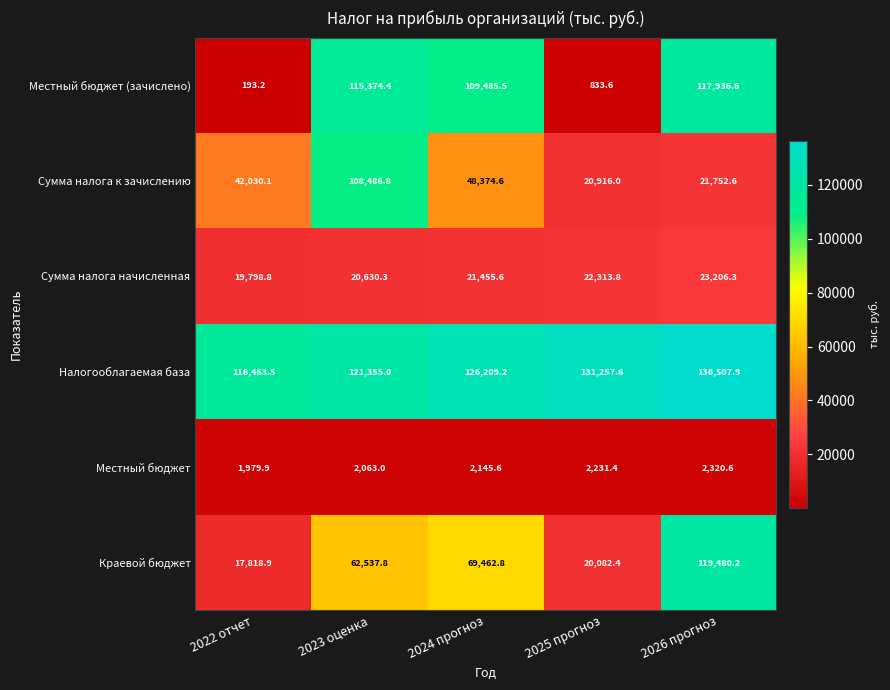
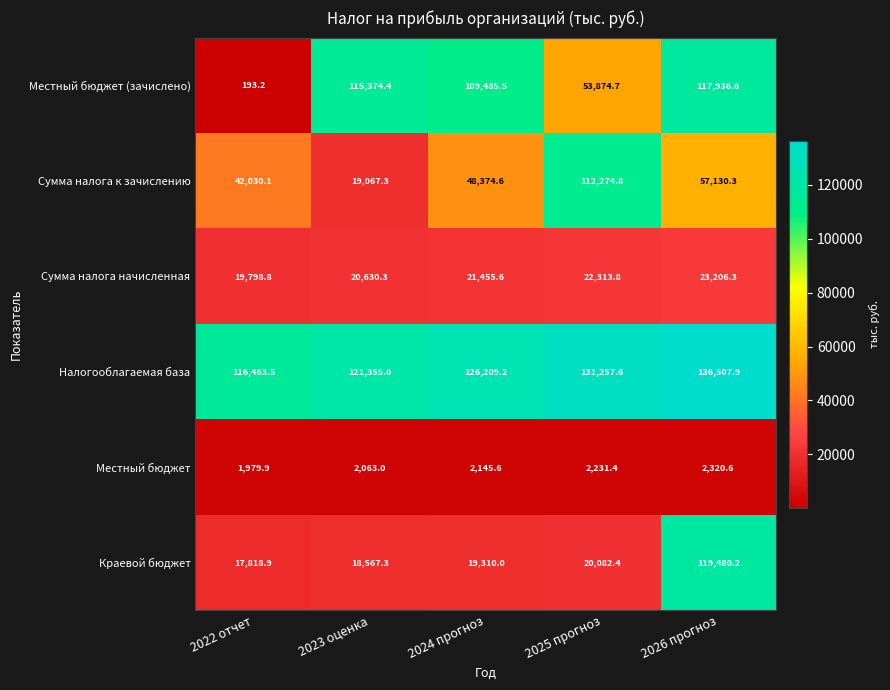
Местный бюджет (зачислено), 2025 прогноз: 833.6 -> 53,874.7
Сумма налога к зачислению, 2023 оценка: 108,486.8 -> 19,067.3
Сумма налога к зачислению, 2025 прогноз: 20,916.0 -> 112,274.8
Сумма налога к зачислению, 2026 прогноз: 21,752.6 -> 57,130.3
Краевой бюджет, 2023 оценка: 62,537.8 -> 18,567.3
Краевой бюджет, 2024 прогноз: 69,462.8 -> 19,310.0
